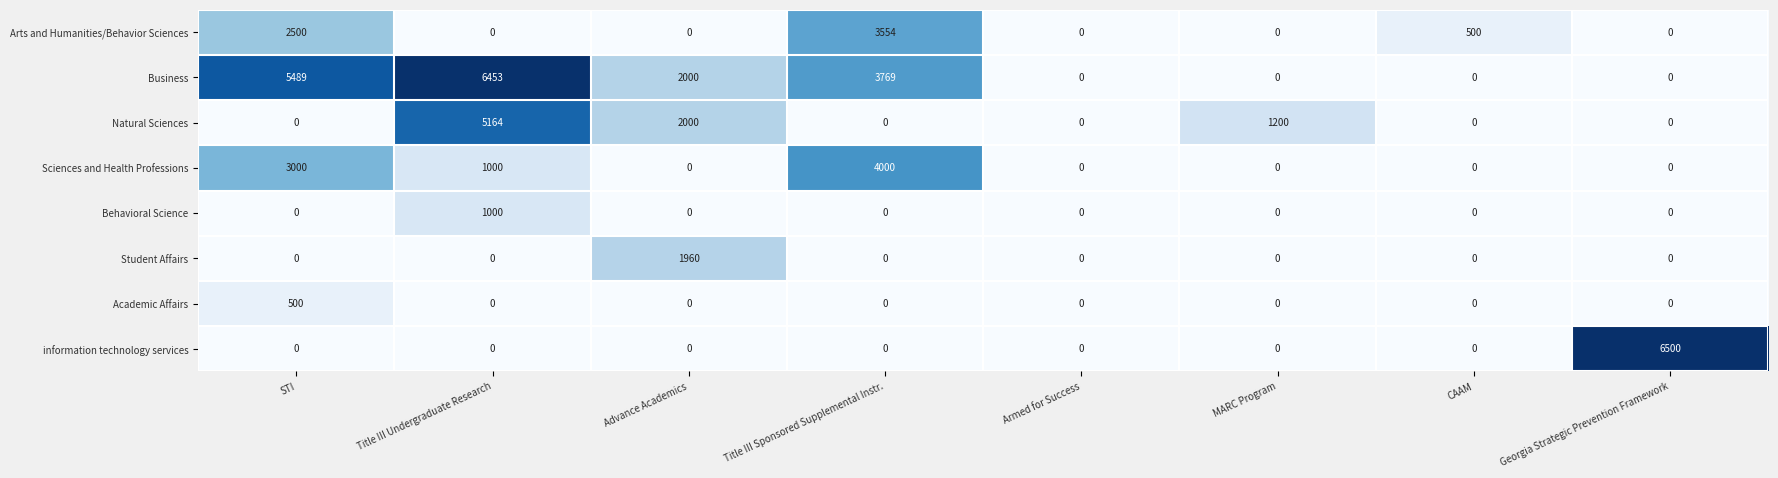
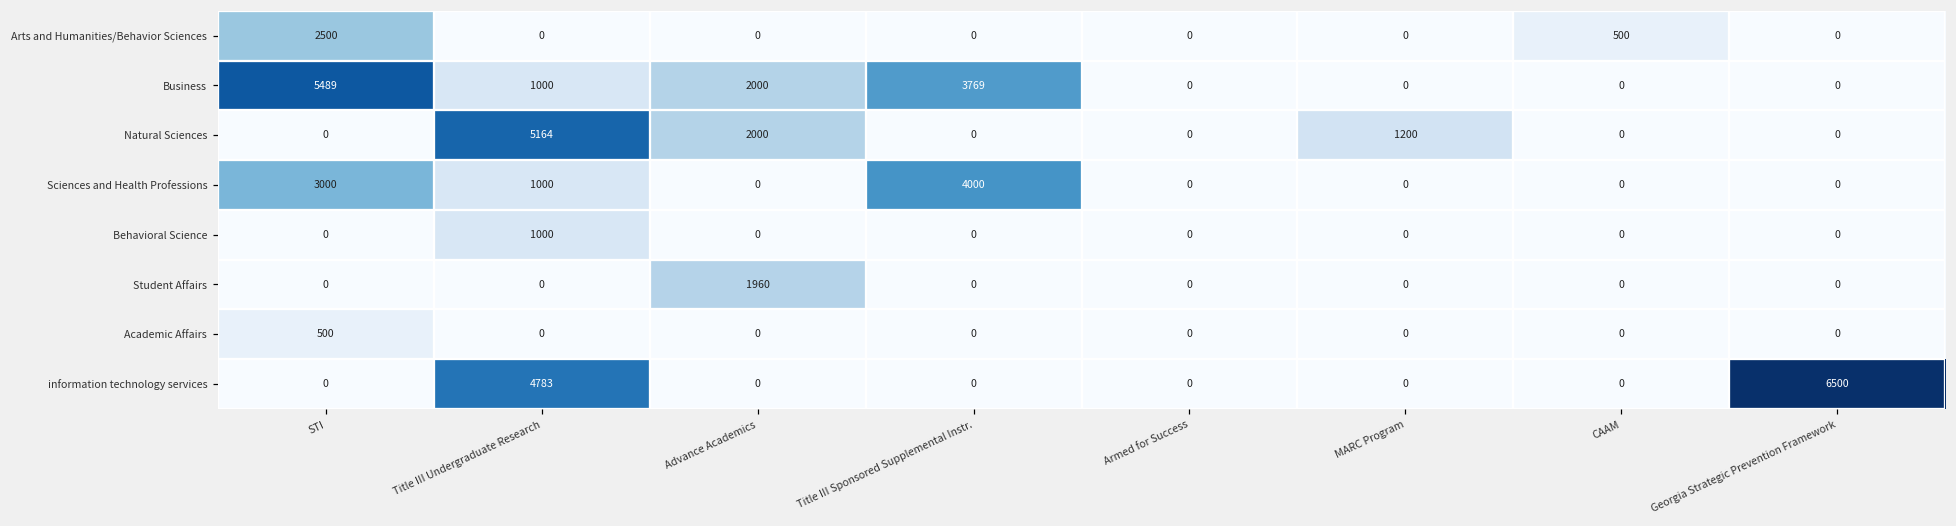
Arts and Humanities/Behavior Sciences, Title III Sponsored Supplemental Instr.: 3554 -> 0
Business, Title III Undergraduate Research: 6453 -> 1000
information technology services, Title III Undergraduate Research: 0 -> 4783
